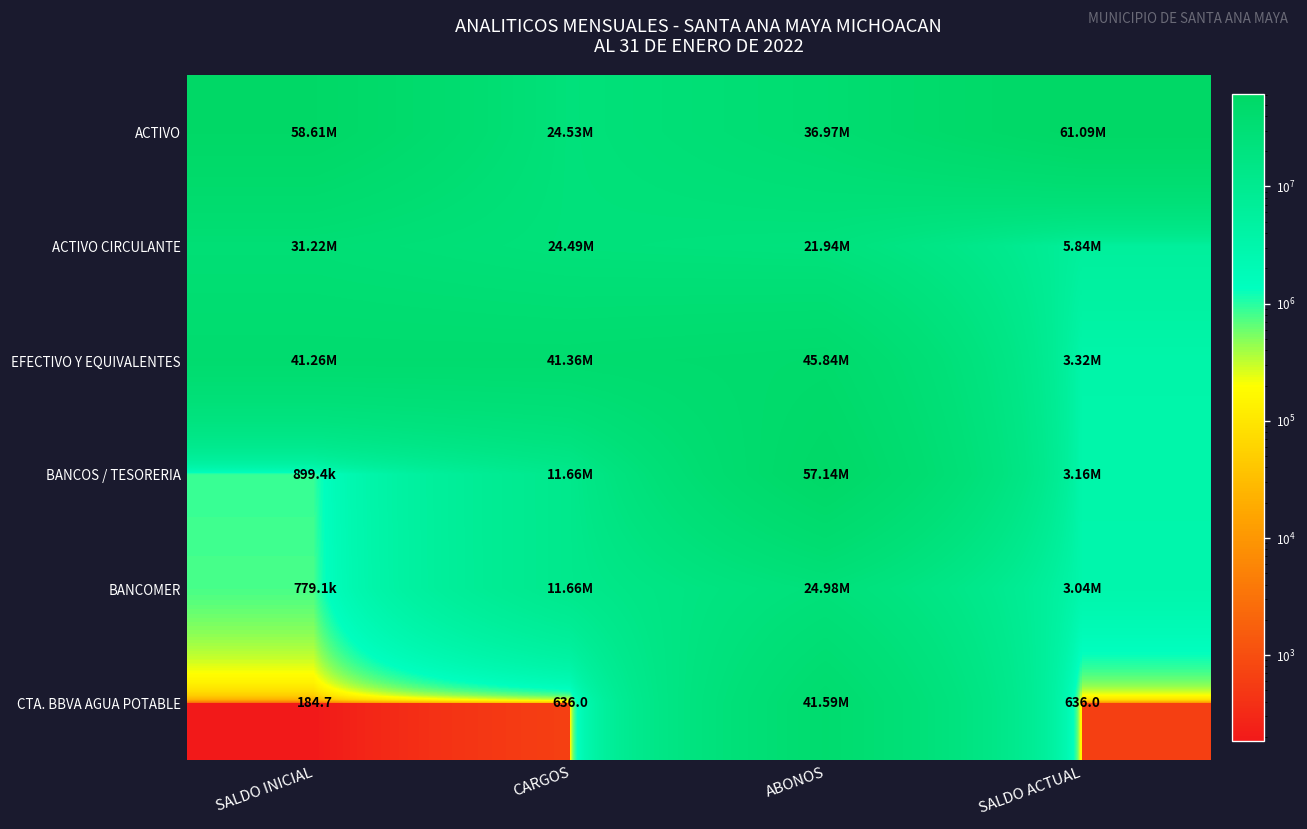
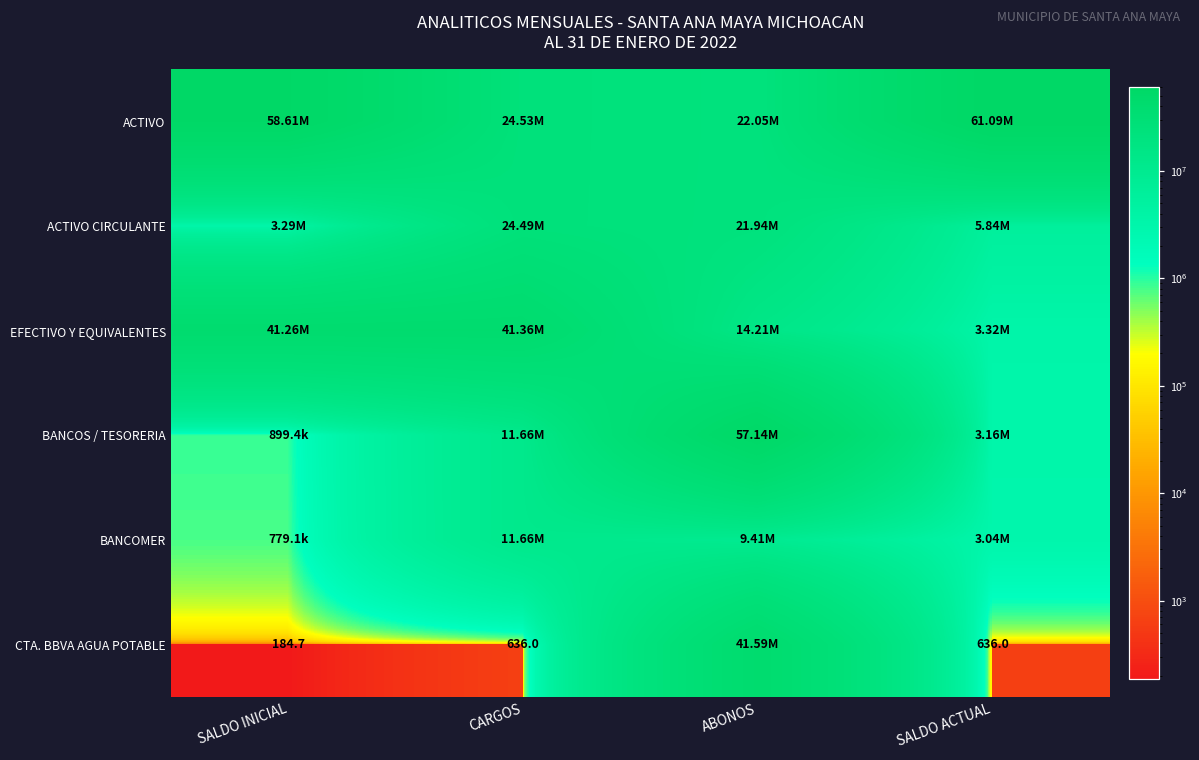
ACTIVO, ABONOS: 36.97M -> 22.05M
ACTIVO CIRCULANTE, SALDO INICIAL: 31.22M -> 3.29M
EFECTIVO Y EQUIVALENTES, ABONOS: 45.84M -> 14.21M
BANCOMER, ABONOS: 24.98M -> 9.41M
